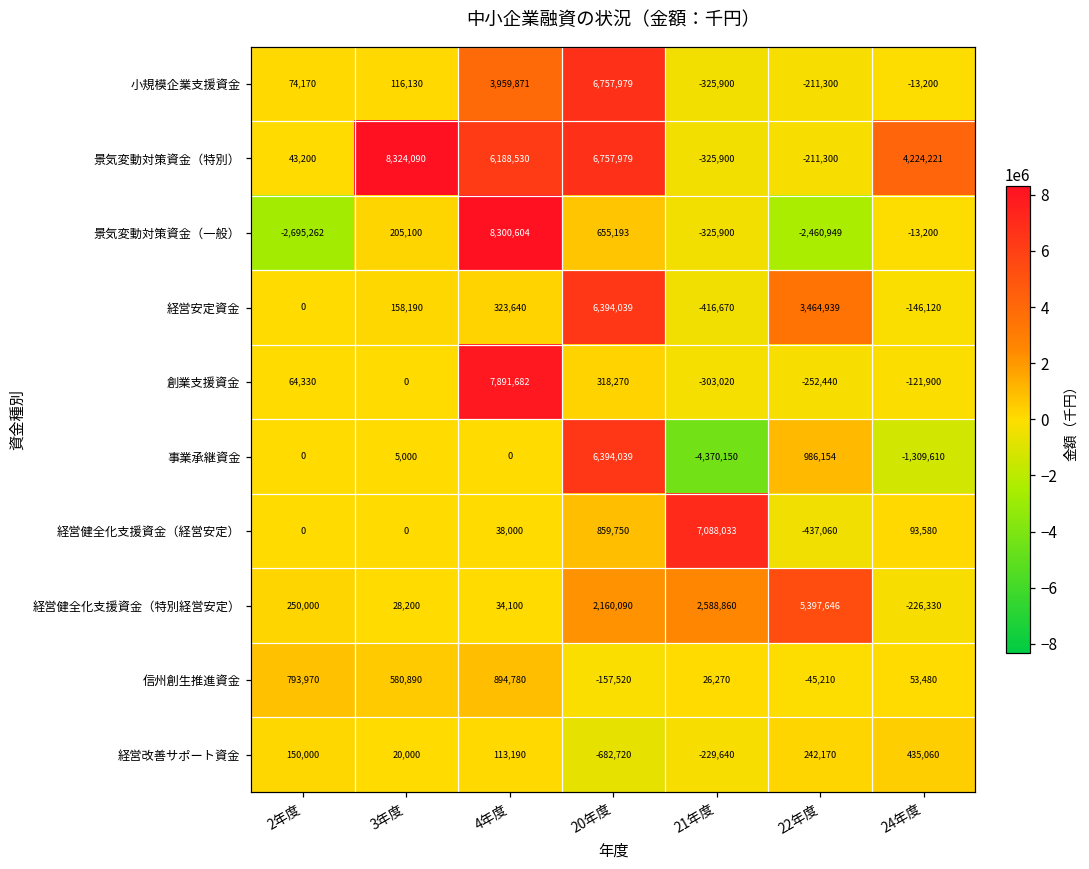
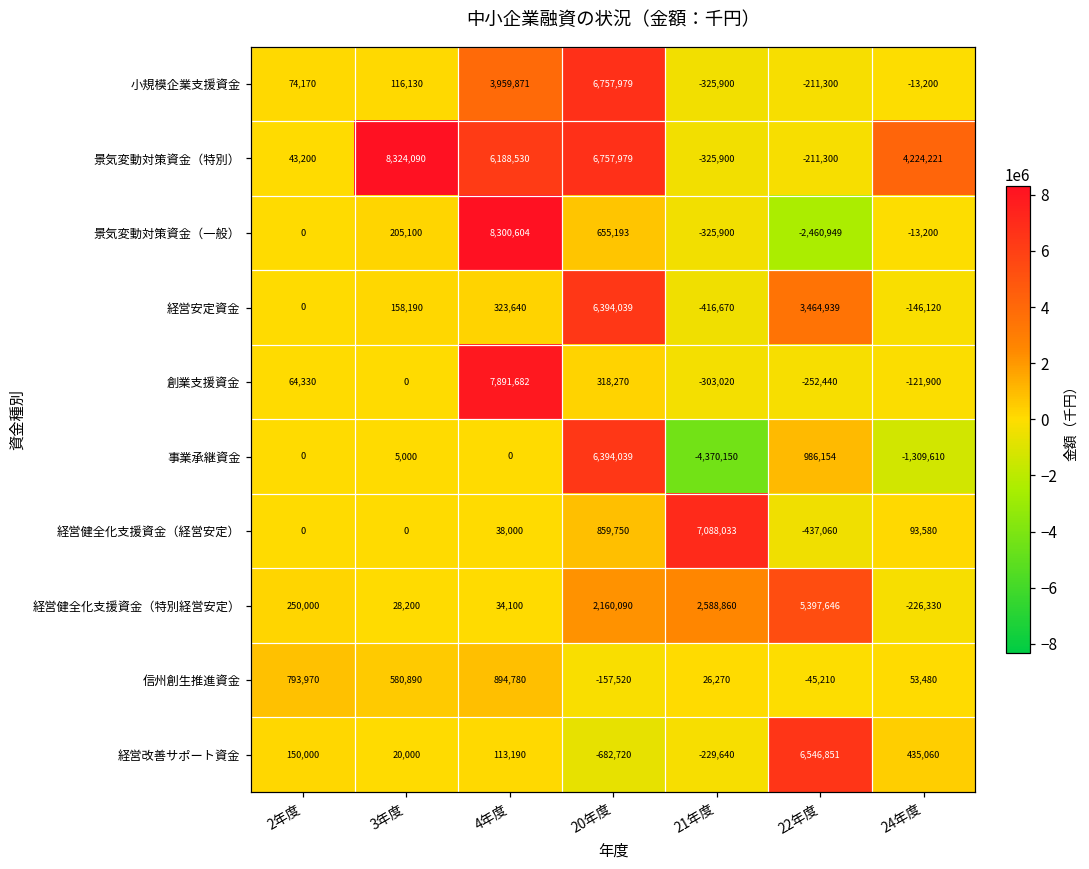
景気変動対策資金（一般）, 2年度: -2,695,262 -> 0
経営改善サポート資金, 22年度: 242,170 -> 6,546,851
